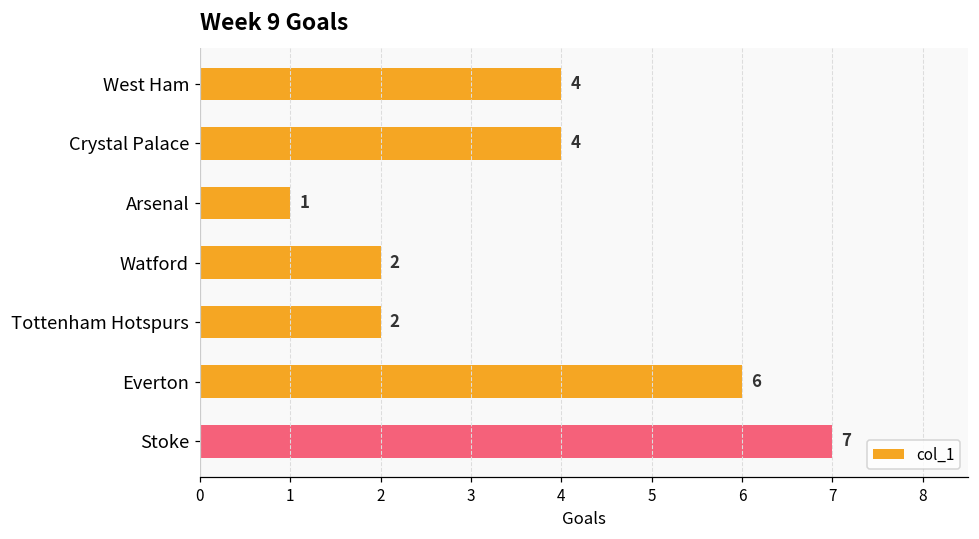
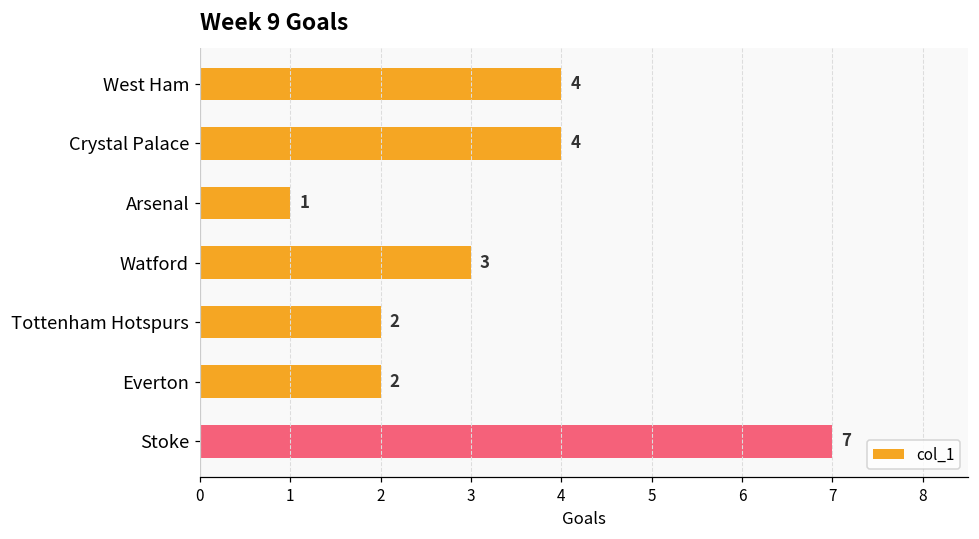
Watford: 2 -> 3
Everton: 6 -> 2
